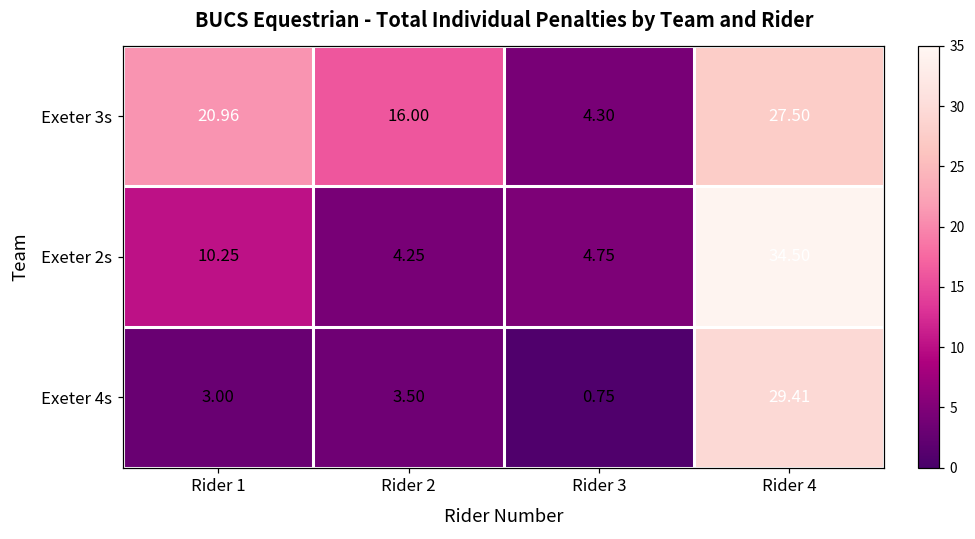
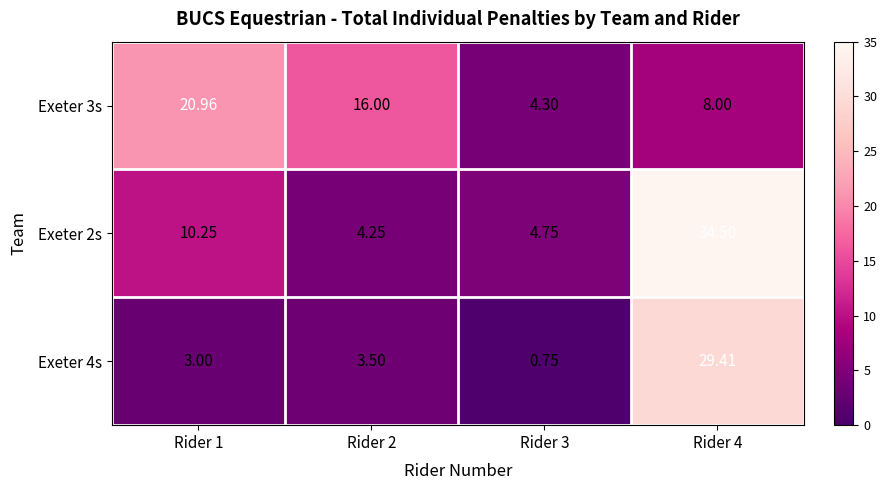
Exeter 3s, Rider 4: 27.50 -> 8.00
